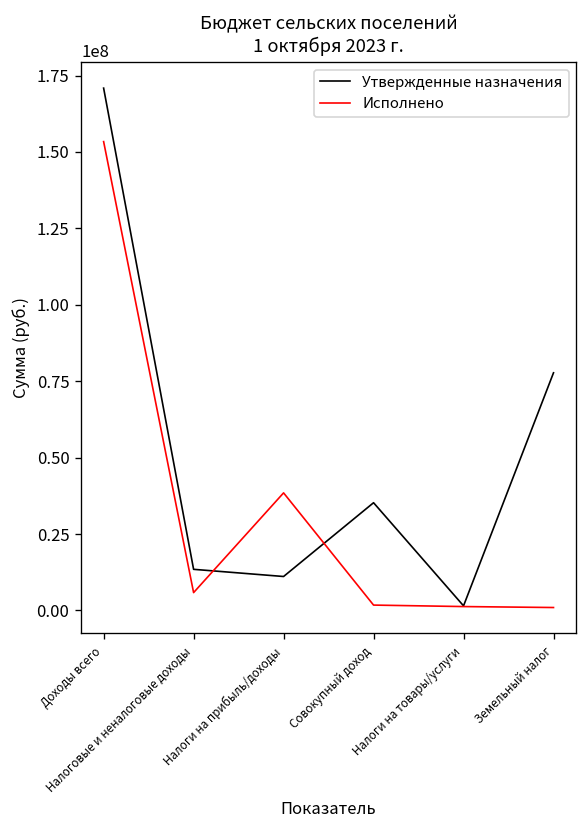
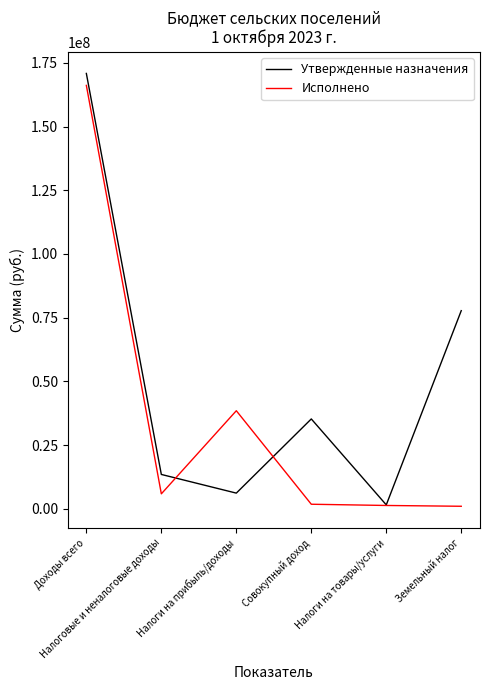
Исполнено, Доходы всего: 153000000 -> 166000000
Утвержденные назначения, Налоги на прибыль/доходы: 11000000 -> 6000000
